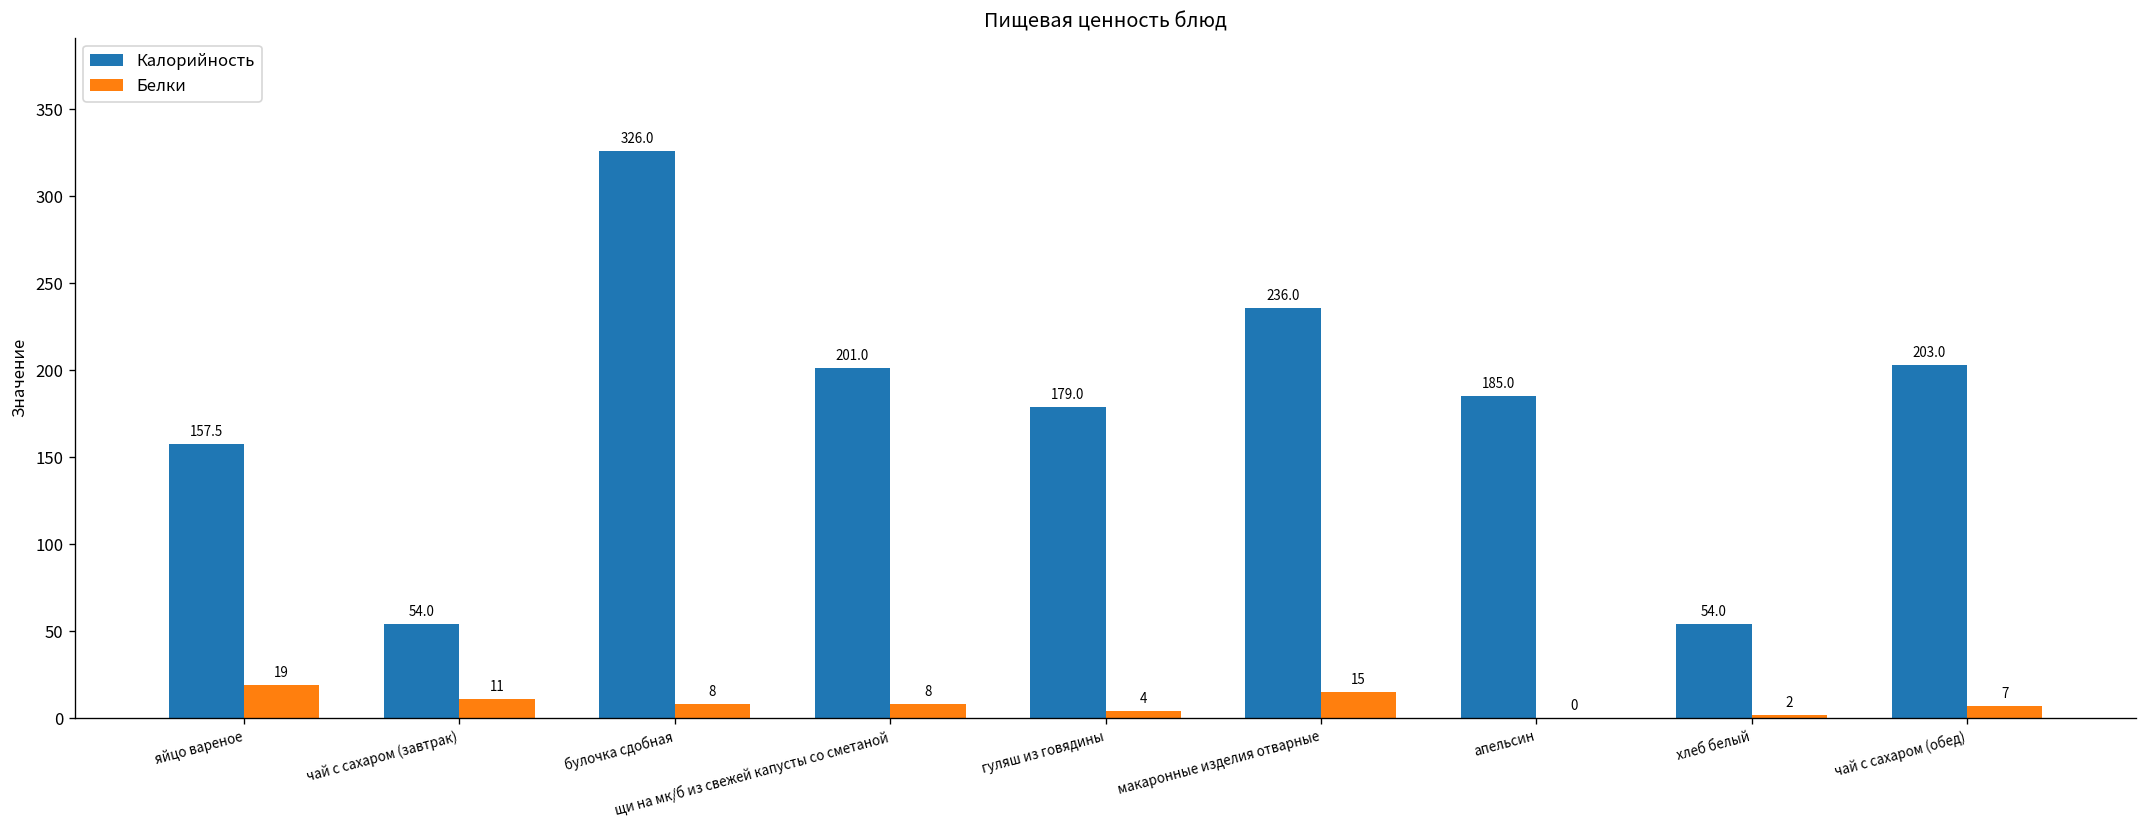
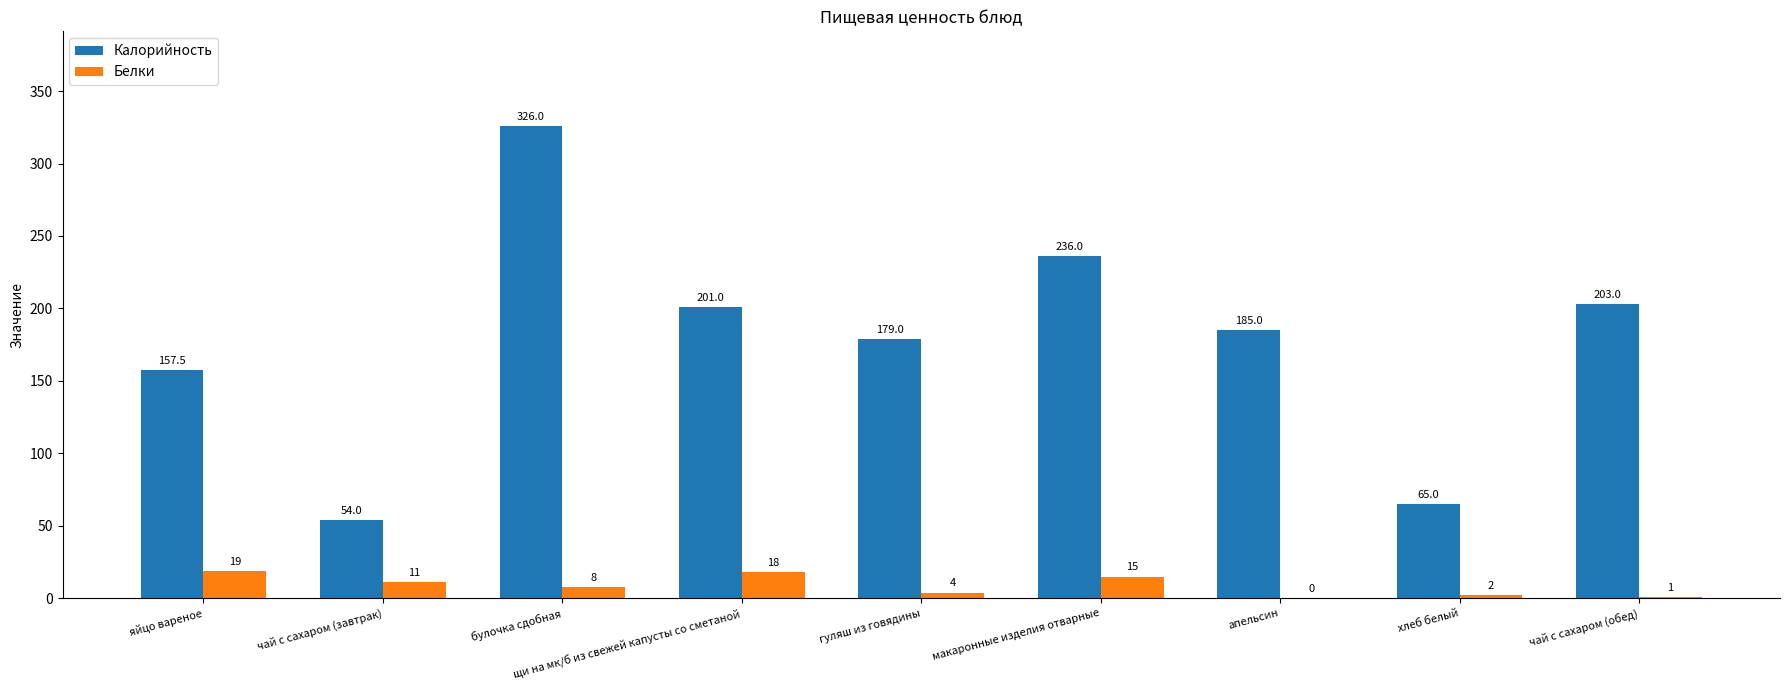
Белки, щи на мк/б из свежей капусты со сметаной: 8 -> 18
Калорийность, хлеб белый: 54.0 -> 65.0
Белки, чай с сахаром (обед): 7 -> 1
